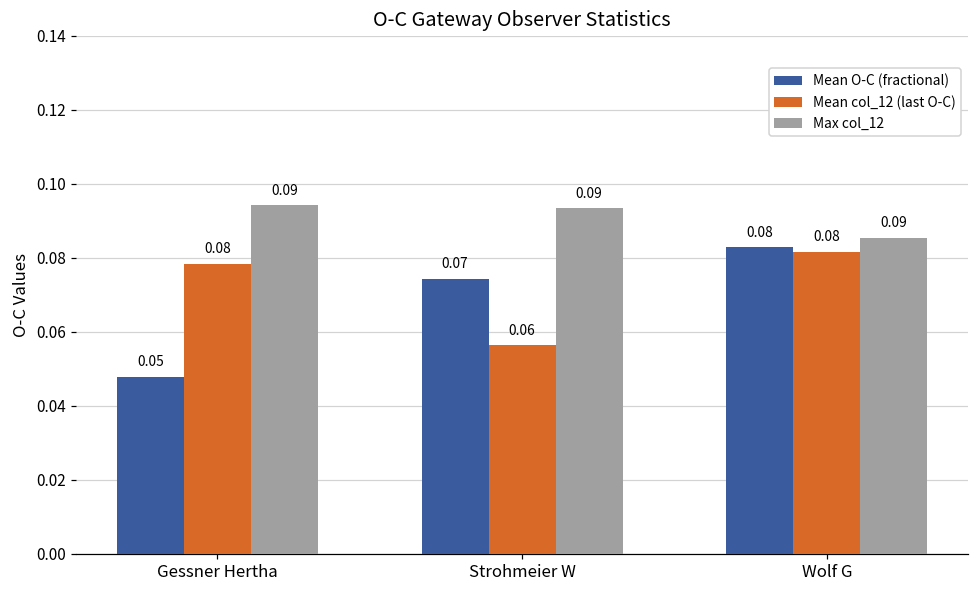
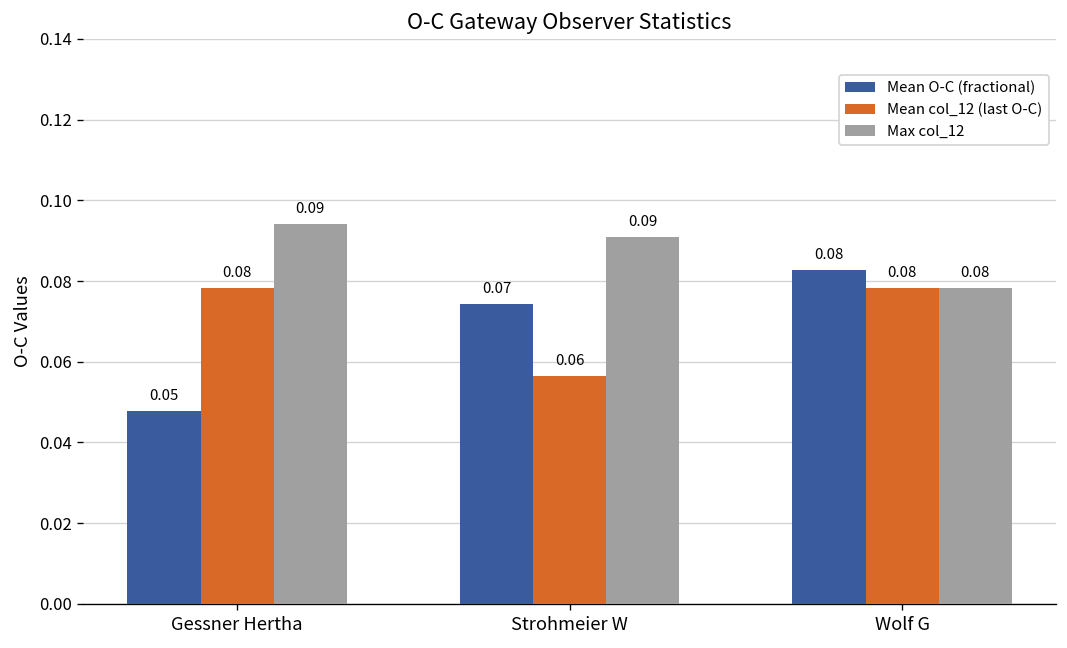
Max col_12, Strohmeier W: 0.093 -> 0.091
Mean col_12 (last O-C), Wolf G: 0.082 -> 0.078
Max col_12, Wolf G: 0.09 -> 0.08
